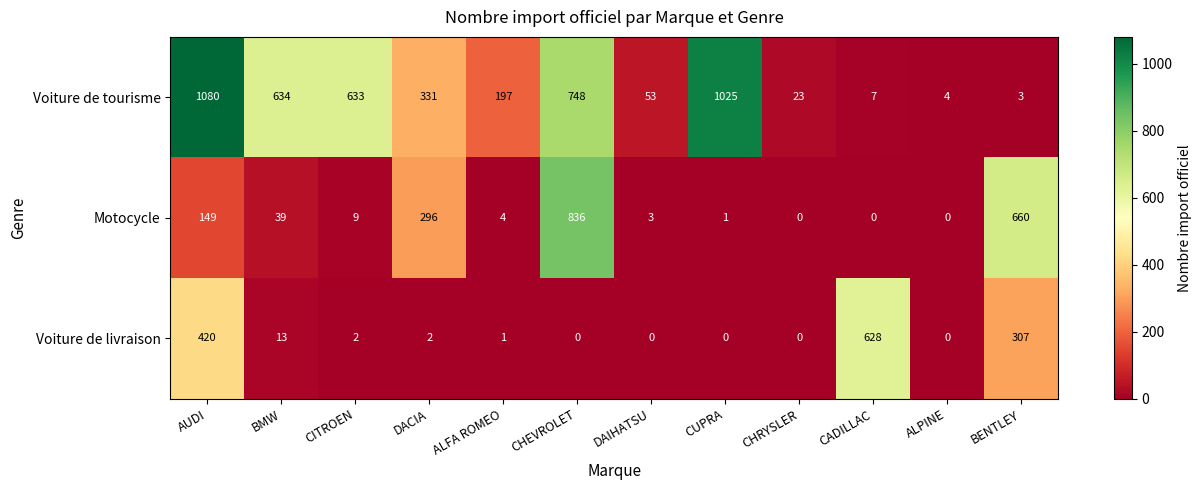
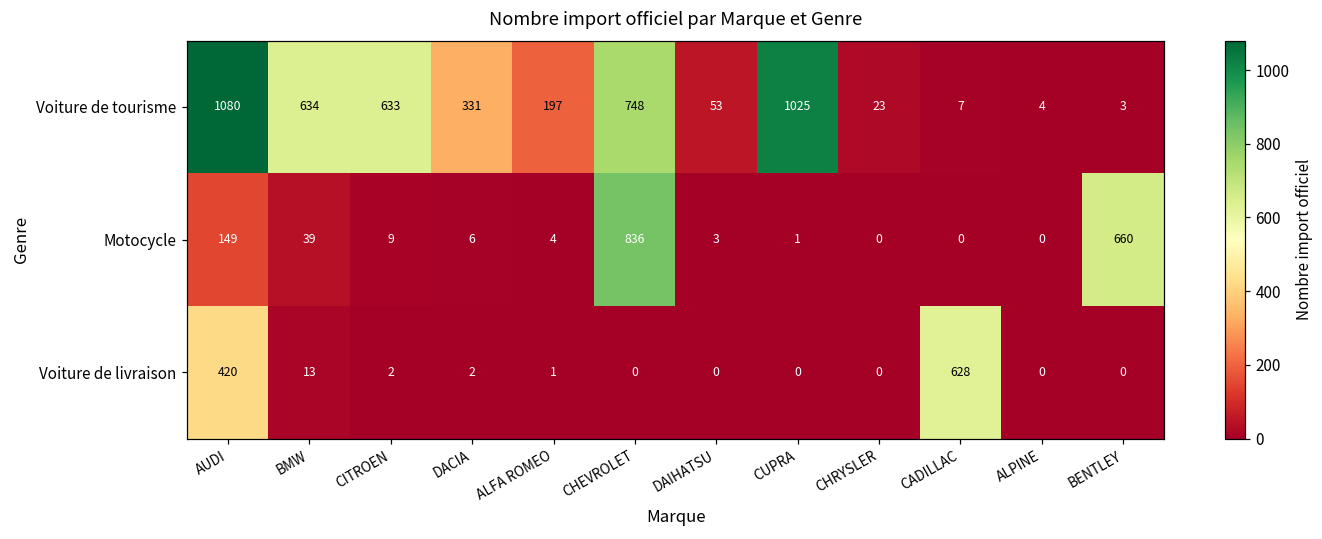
Motocycle, DACIA: 296 -> 6
Voiture de livraison, BENTLEY: 307 -> 0
